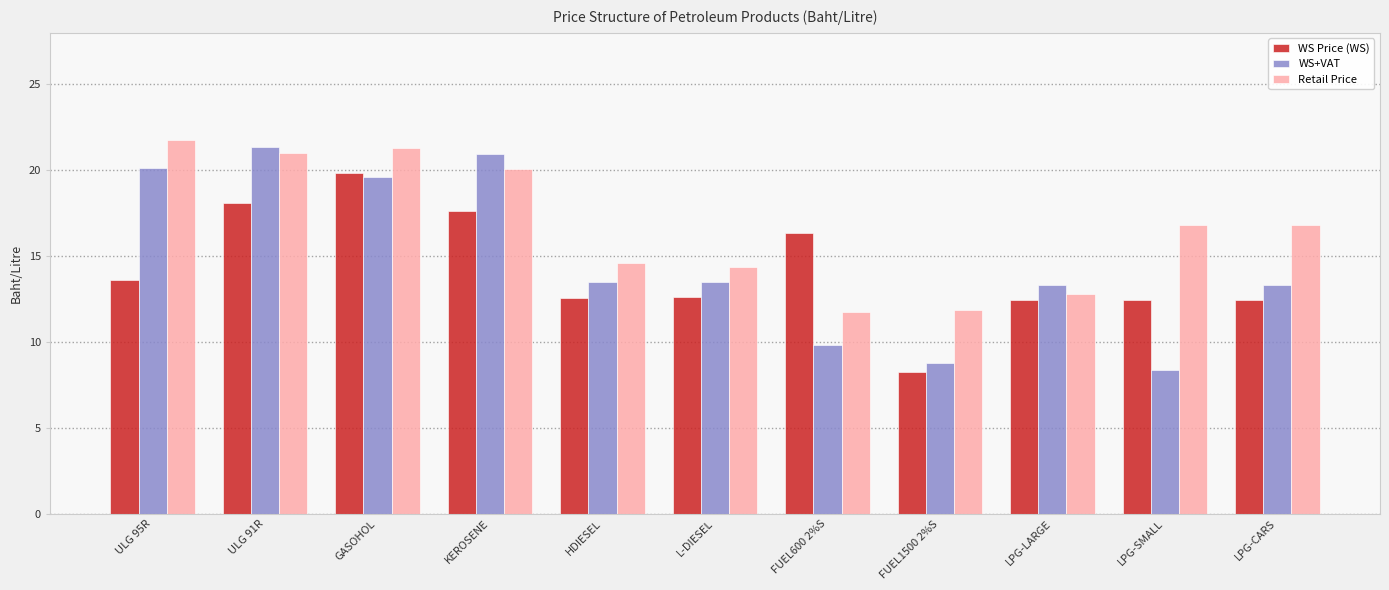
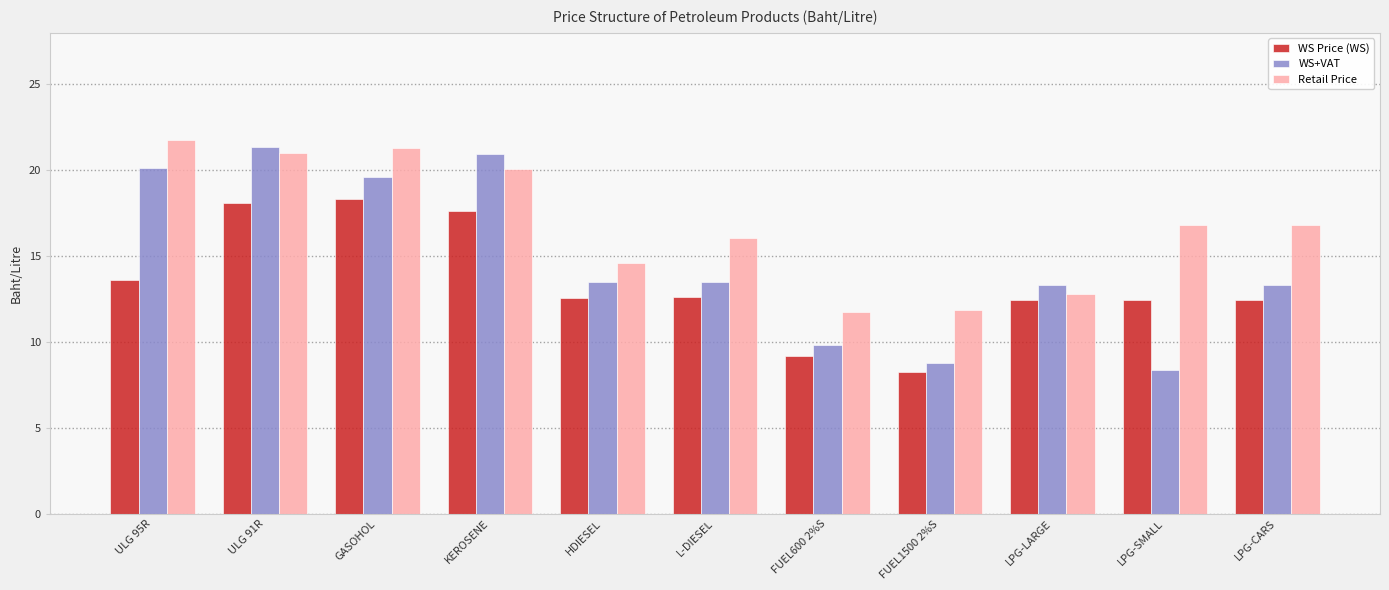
WS Price (WS), GASOHOL: 19.8 -> 18.3
Retail Price, L-DIESEL: 14.4 -> 16.1
WS Price (WS), FUEL600 2%S: 16.3 -> 9.2
